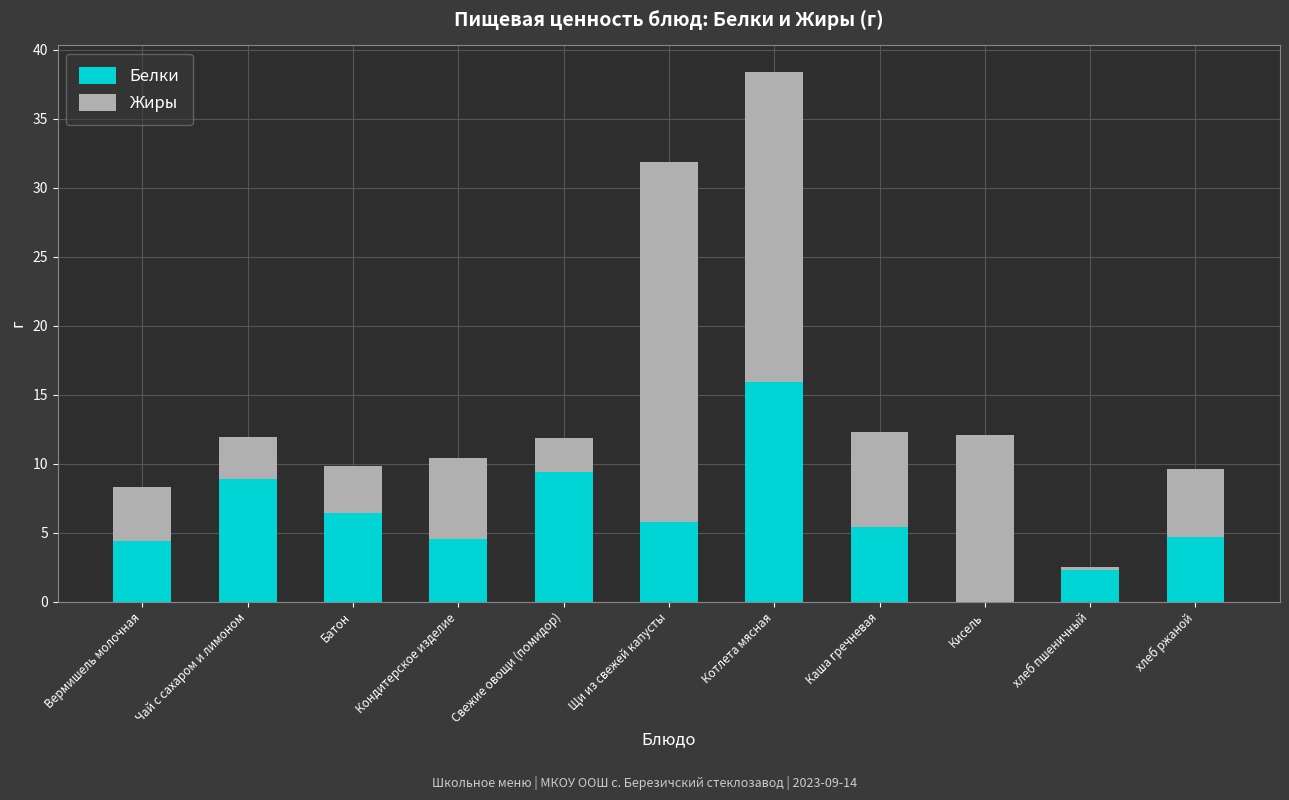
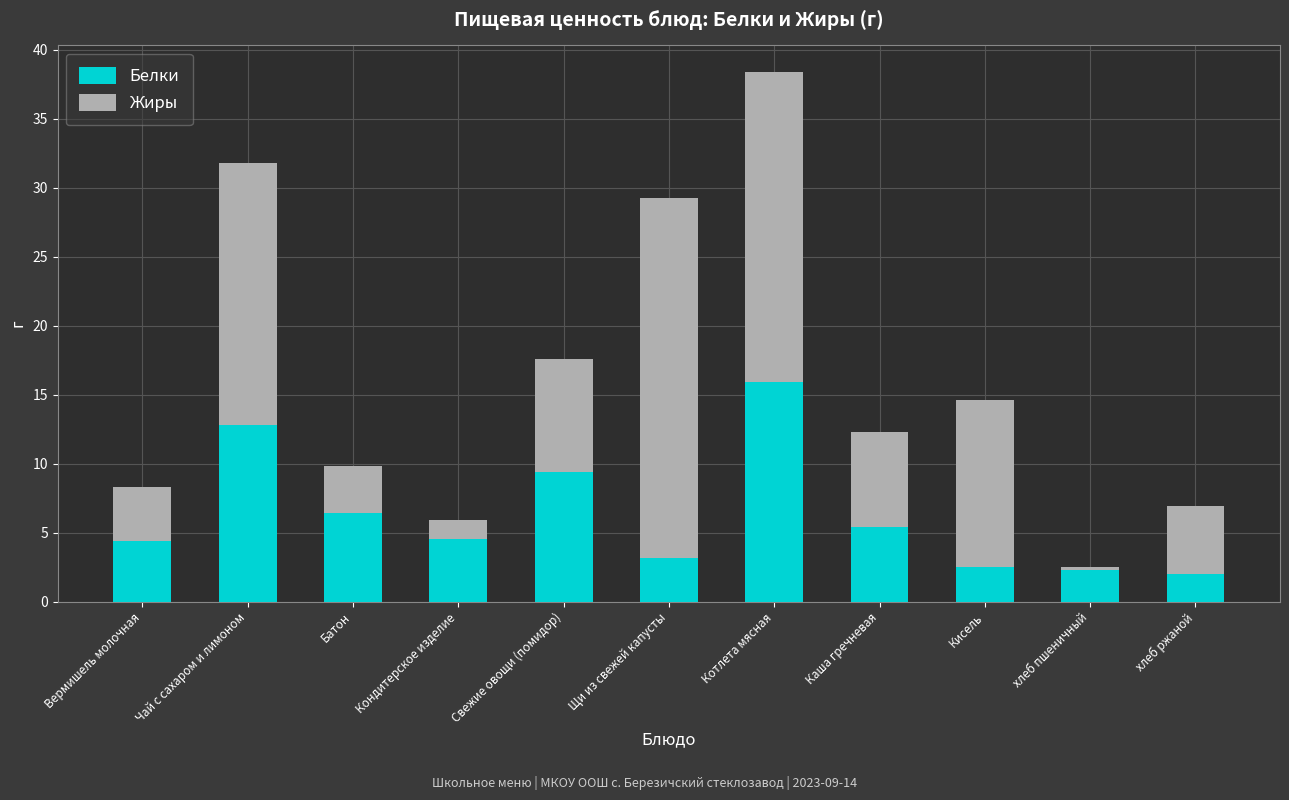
Белки, Чай с сахаром и лимоном: 8.9 -> 12.8
Жиры, Чай с сахаром и лимоном: 3.1 -> 19.0
Жиры, Кондитерское изделие: 5.9 -> 1.4
Жиры, Свежие овощи (помидор): 2.4 -> 8.2
Белки, Щи из свежей капусты: 5.8 -> 3.2
Белки, Кисель: 0.0 -> 2.5
Белки, хлеб ржаной: 4.7 -> 2.0
